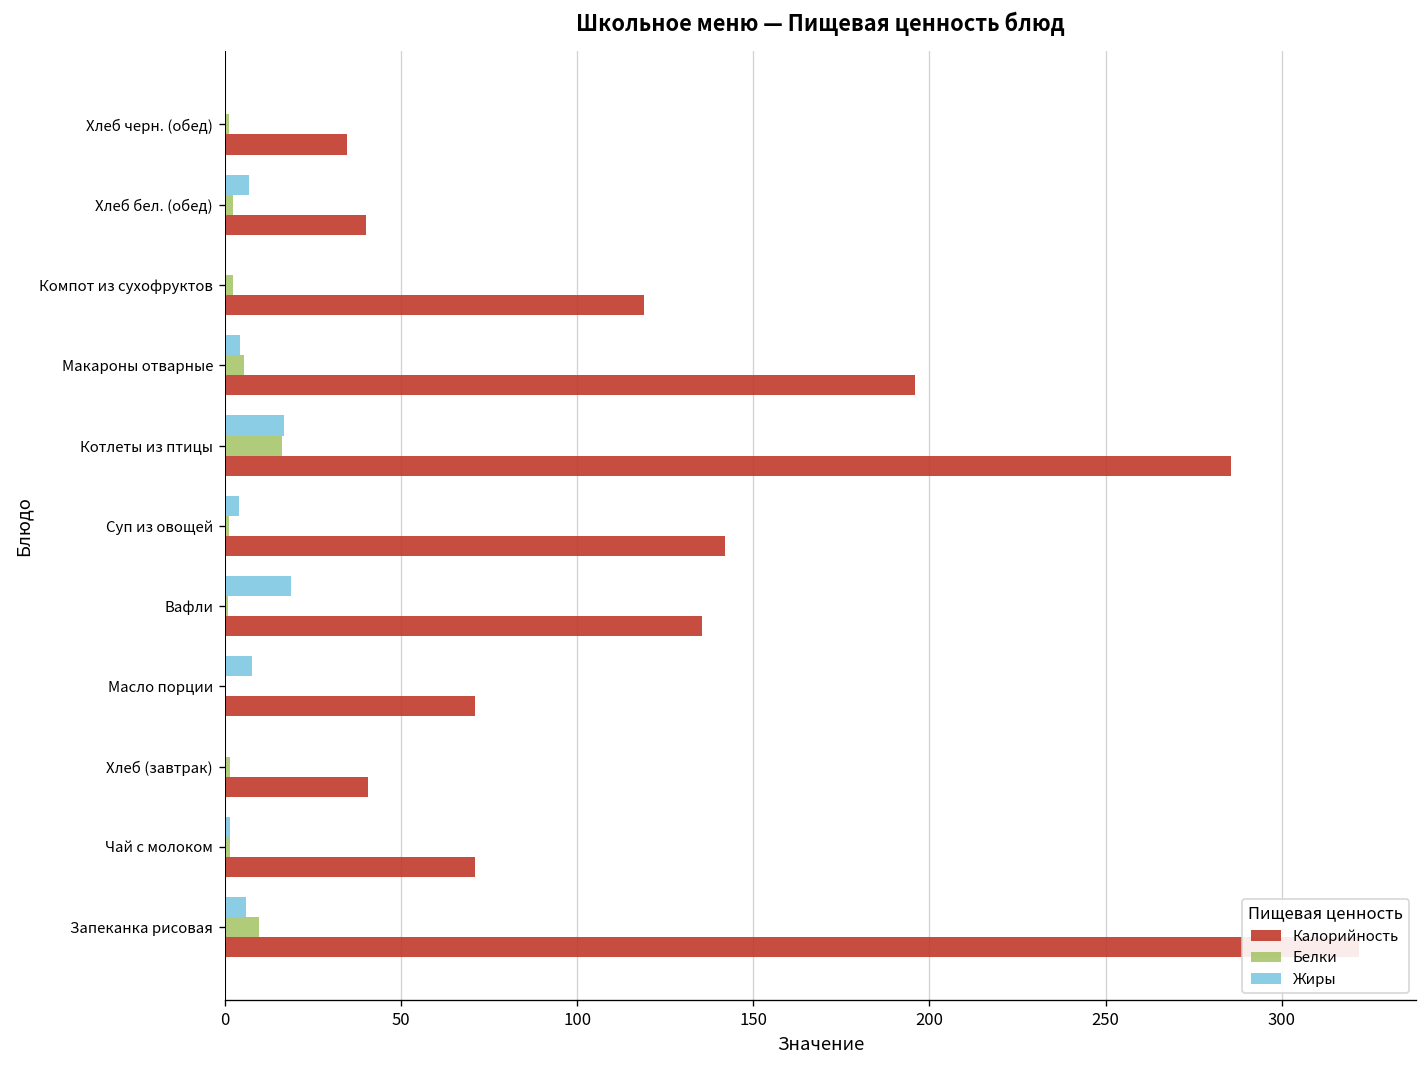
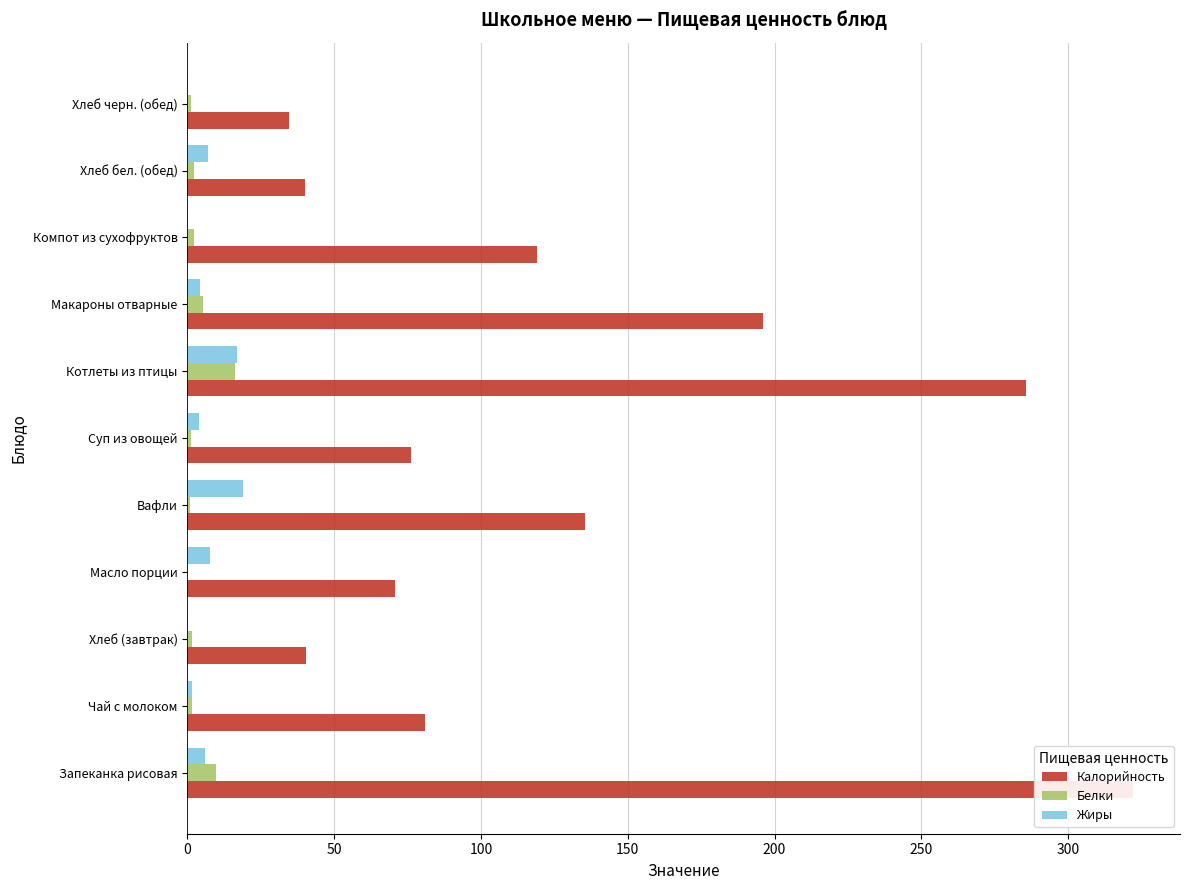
Калорийность, Суп из овощей: 142 -> 76
Калорийность, Чай с молоком: 71 -> 81
